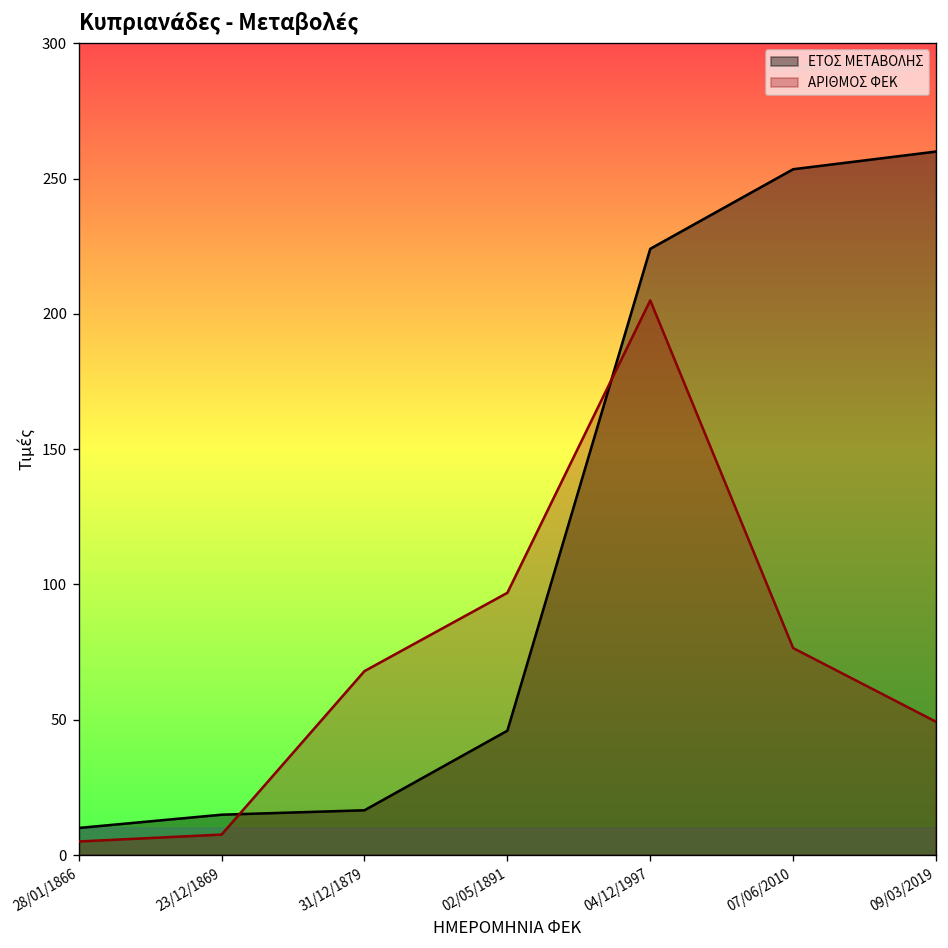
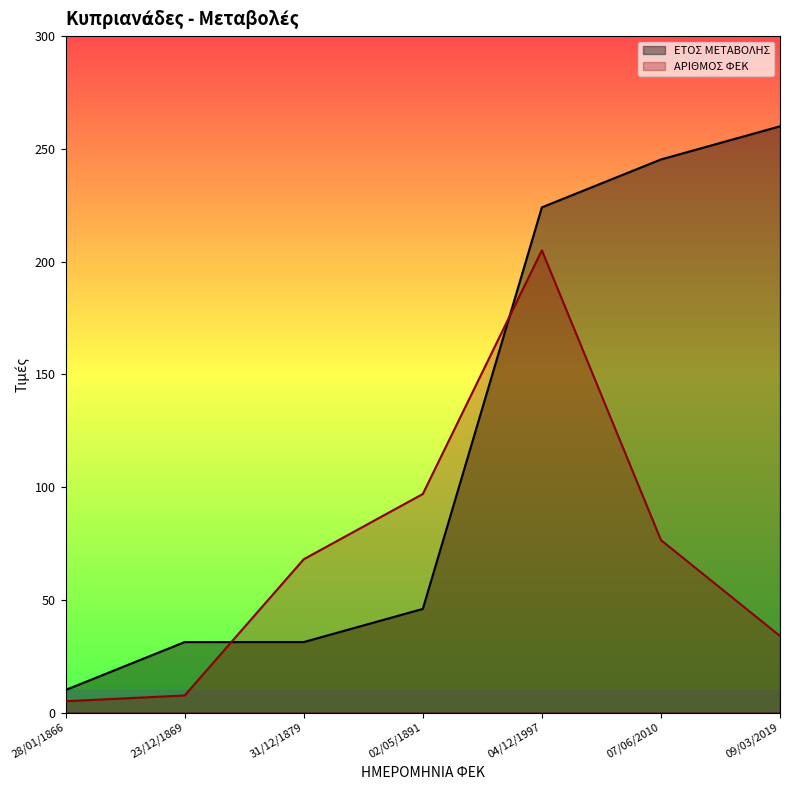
ΕΤΟΣ ΜΕΤΑΒΟΛΗΣ, 23/12/1869: 15 -> 31
ΕΤΟΣ ΜΕΤΑΒΟΛΗΣ, 31/12/1879: 17 -> 31
ΕΤΟΣ ΜΕΤΑΒΟΛΗΣ, 07/06/2010: 253 -> 245
ΑΡΙΘΜΟΣ ΦΕΚ, 09/03/2019: 49 -> 34
